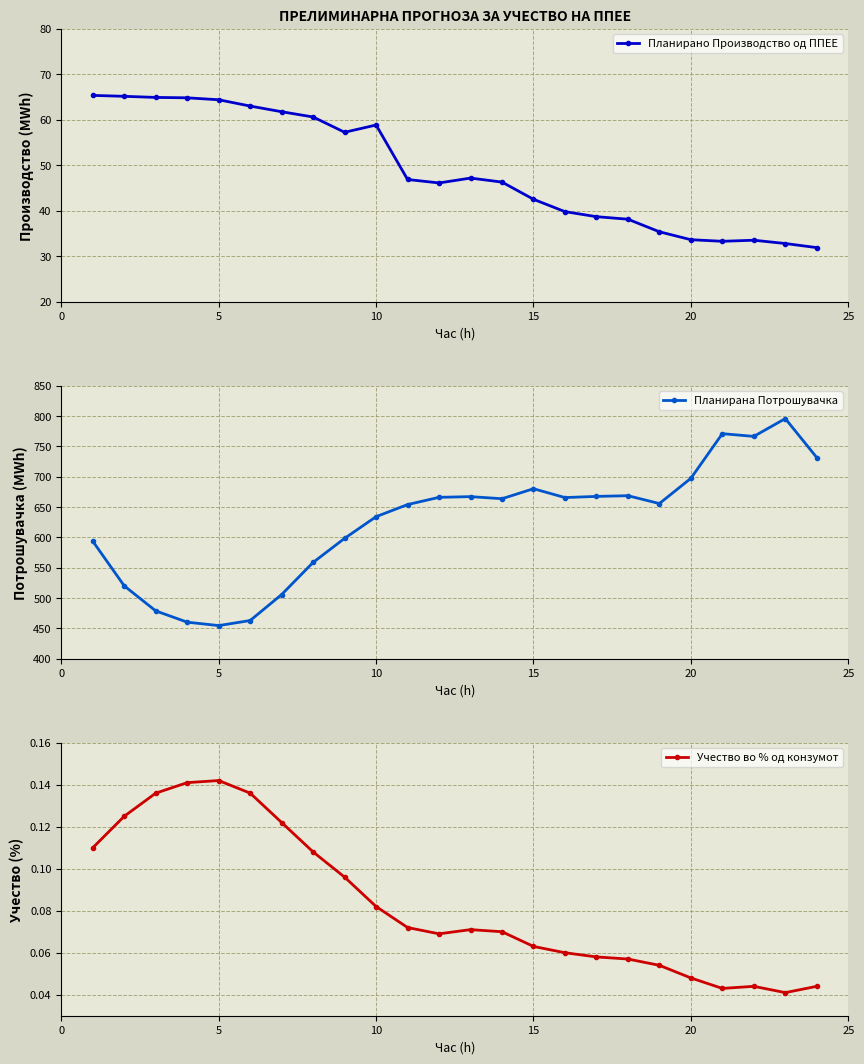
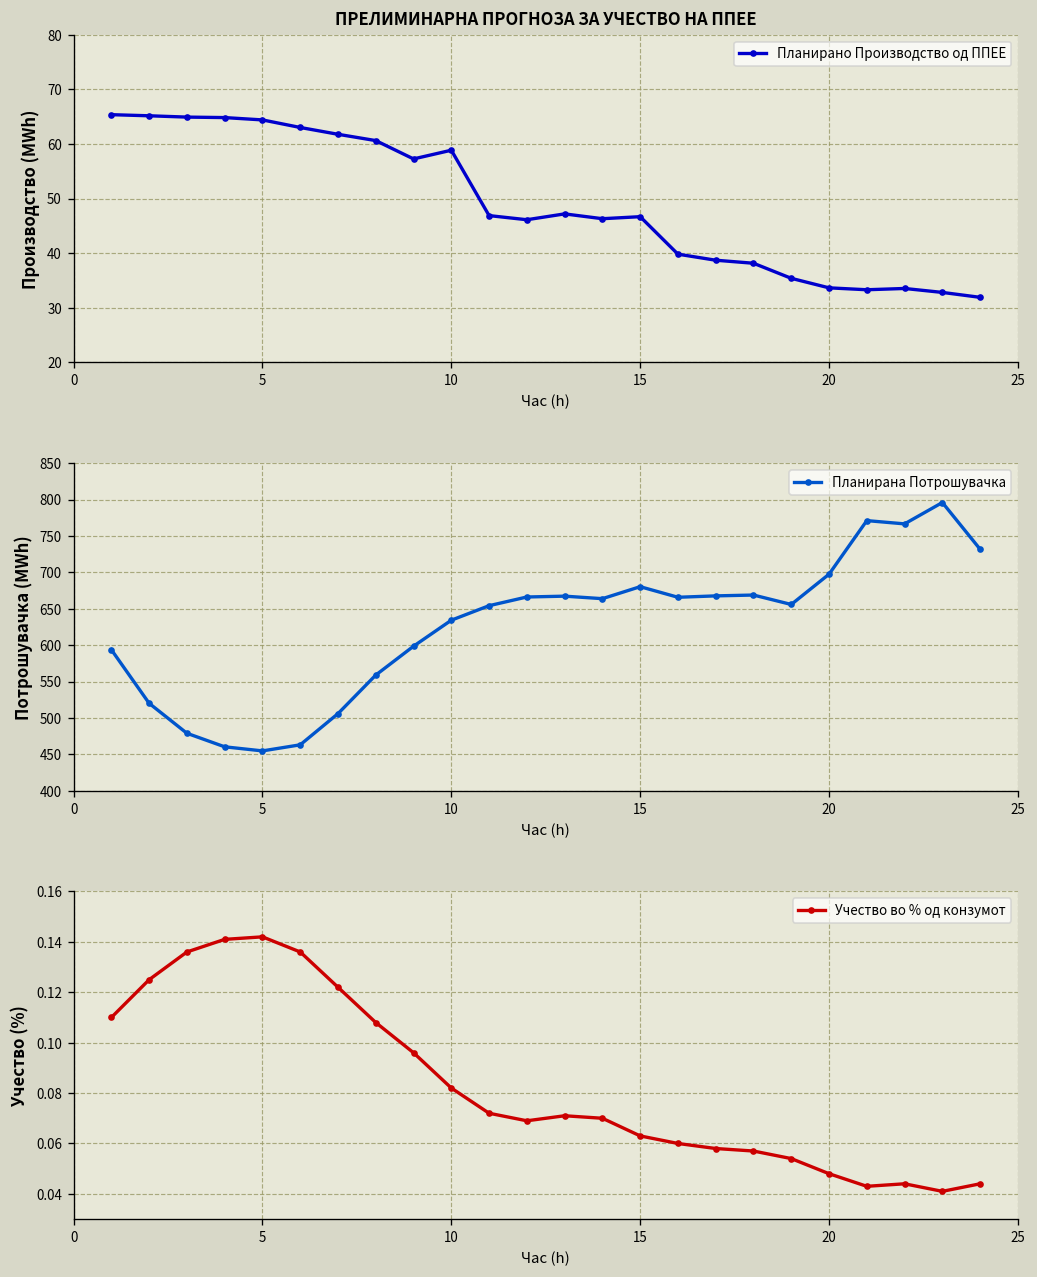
ПРЕЛИМИНАРНА ПРОГНОЗА ЗА УЧЕСТВО НА ППЕЕ, 15: 43 -> 47
